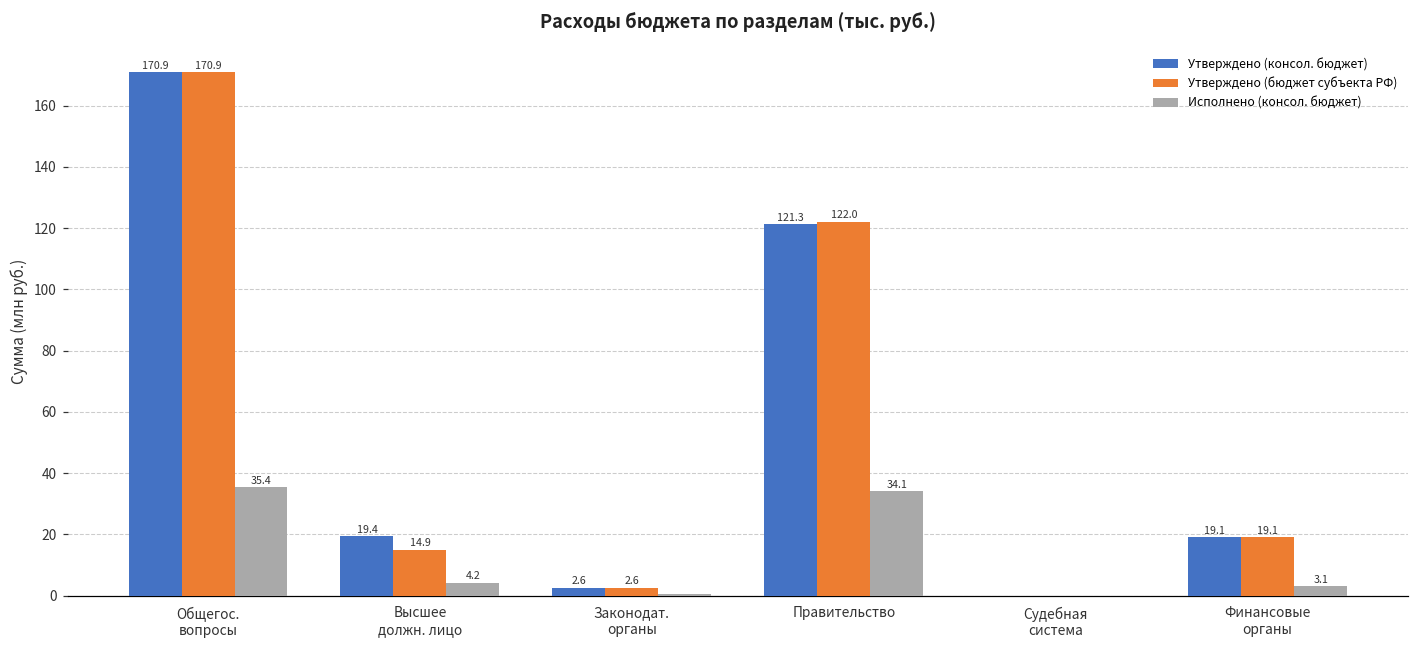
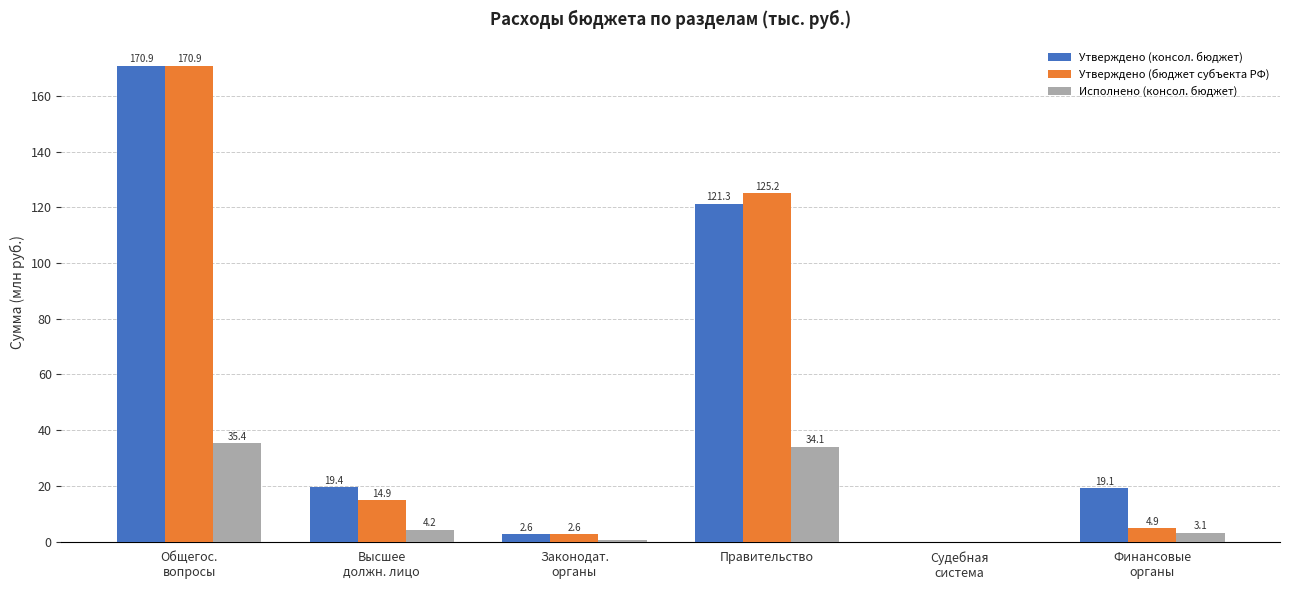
Утверждено (бюджет субъекта РФ), Правительство: 122.0 -> 125.2
Утверждено (бюджет субъекта РФ), Финансовые органы: 19.1 -> 4.9
